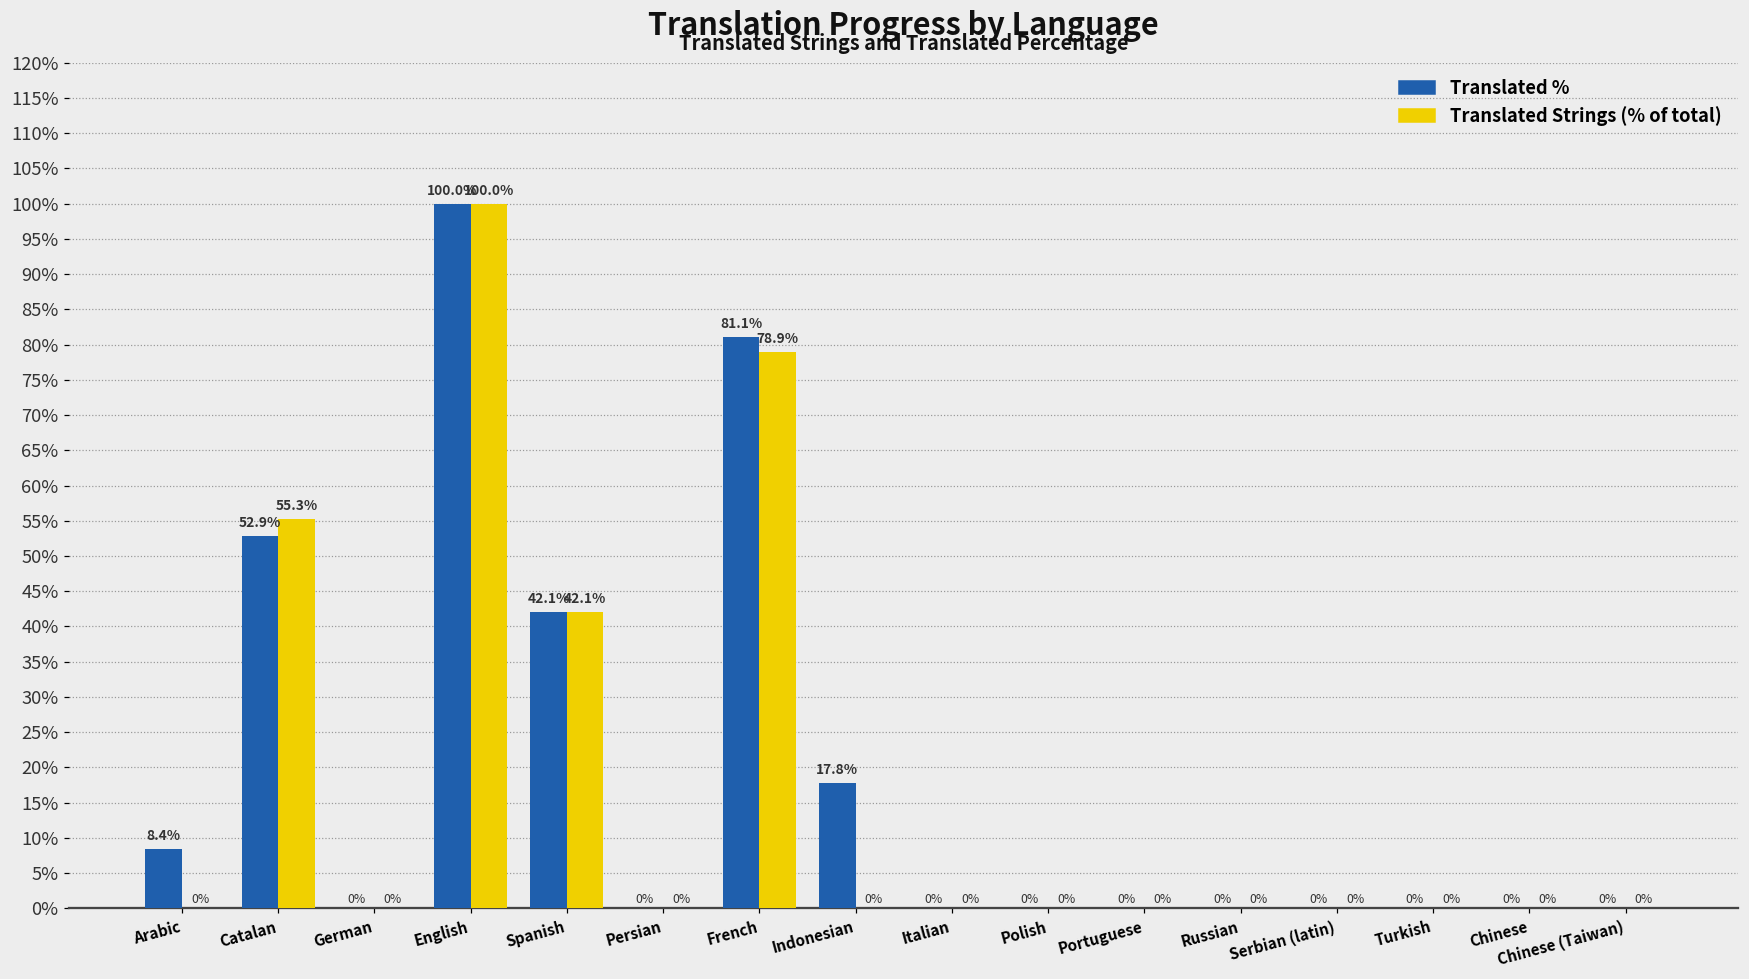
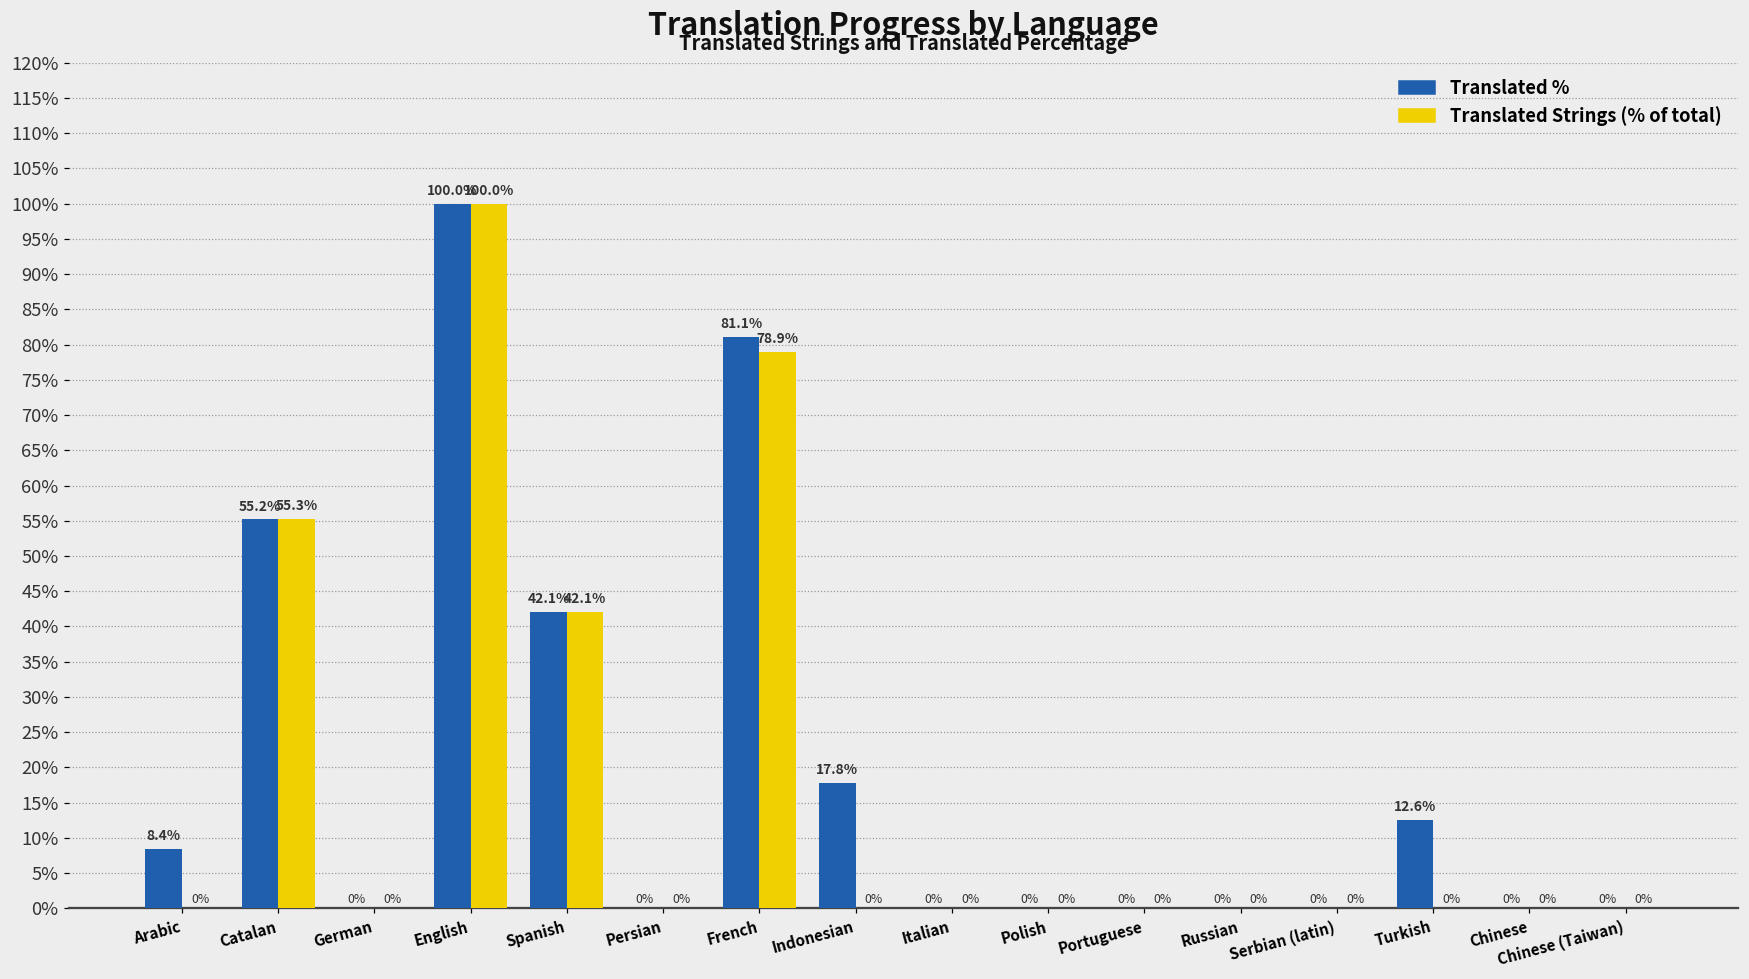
Translated %, Catalan: 52.9% -> 55.2%
Translated %, Turkish: 0% -> 12.6%
